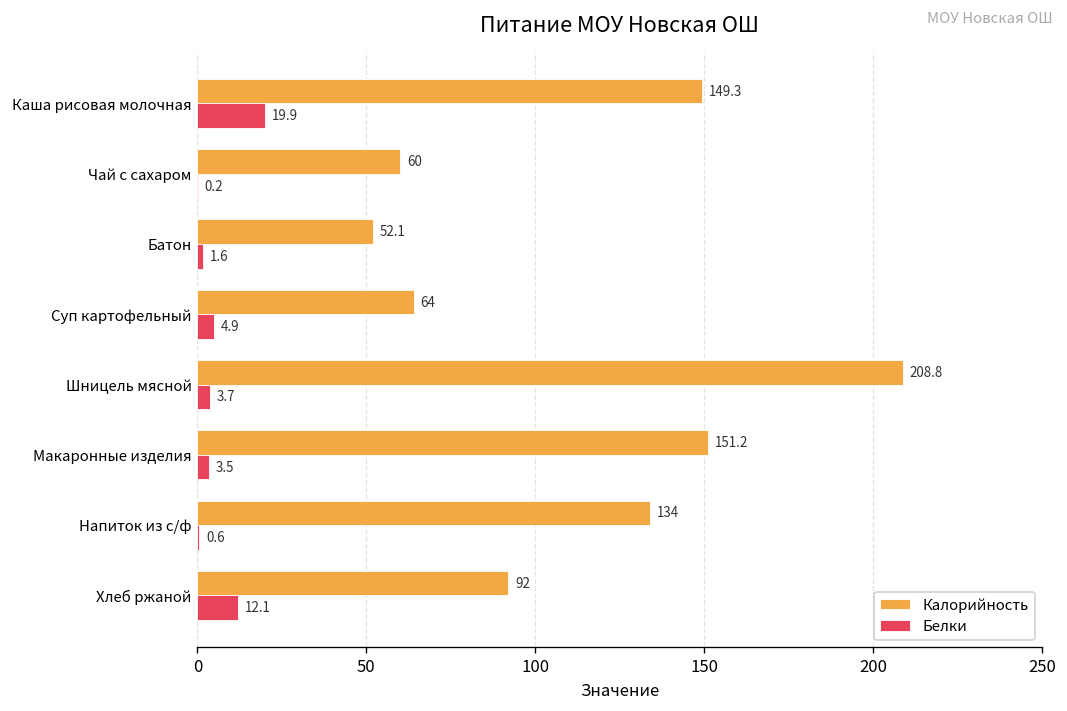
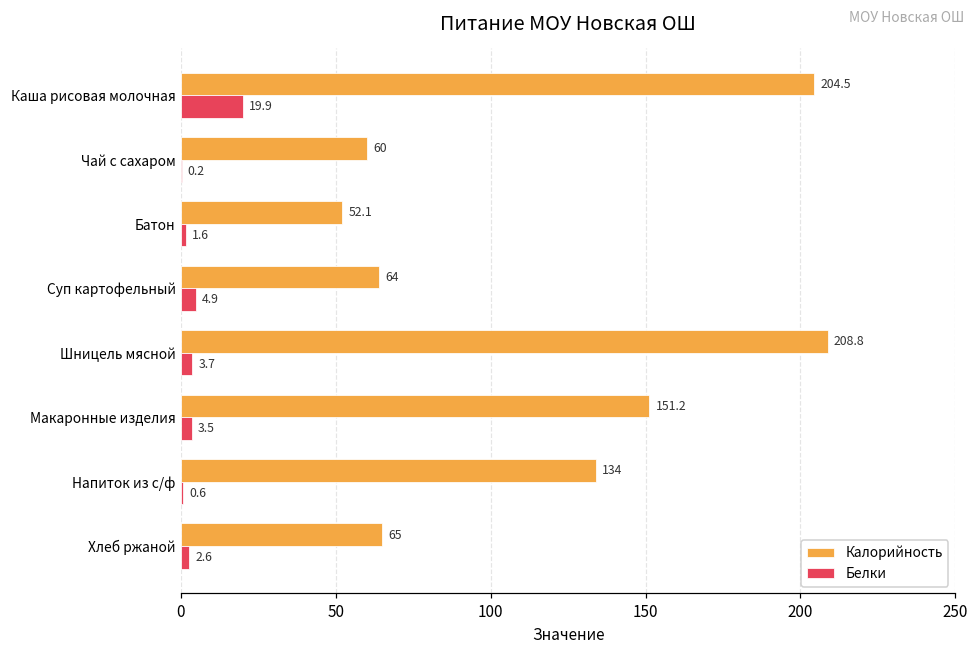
Калорийность, Каша рисовая молочная: 149.3 -> 204.5
Калорийность, Хлеб ржаной: 92 -> 65
Белки, Хлеб ржаной: 12.1 -> 2.6
